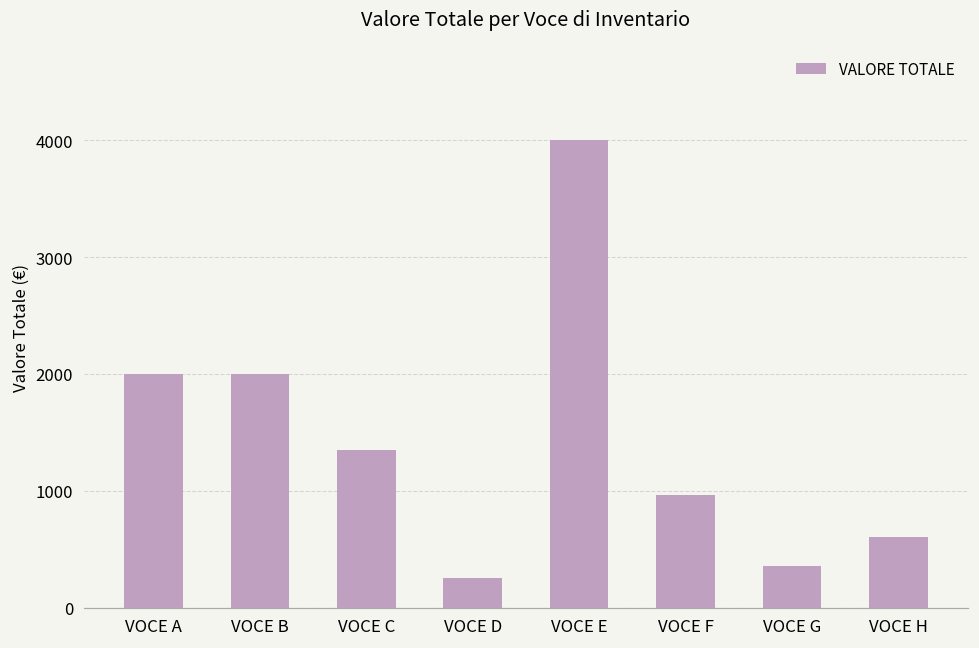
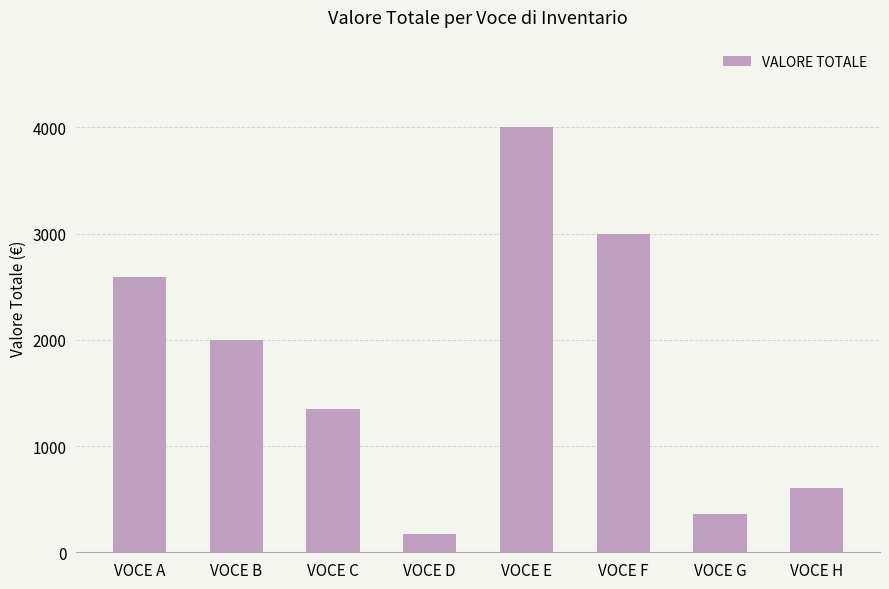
VOCE A: 2000 -> 2590
VOCE D: 250 -> 170
VOCE F: 960 -> 3000
